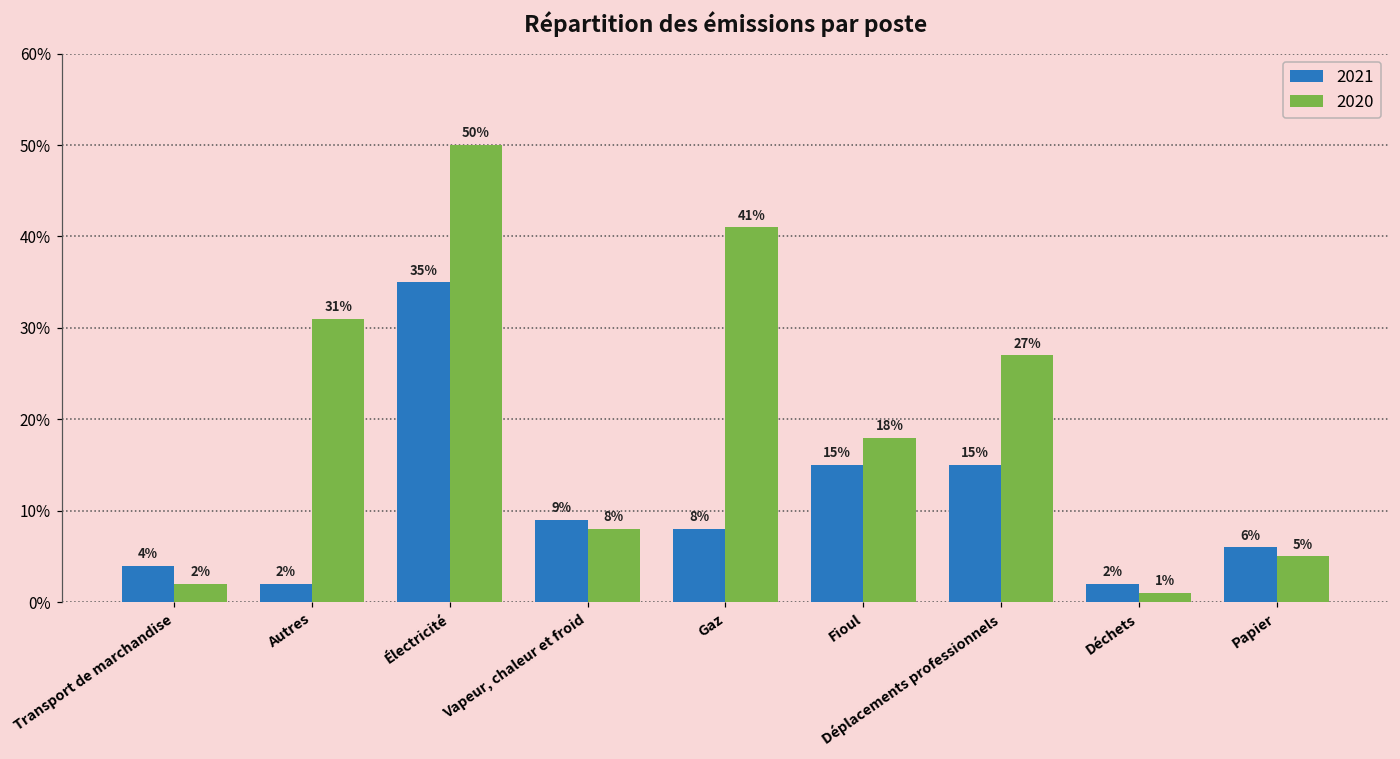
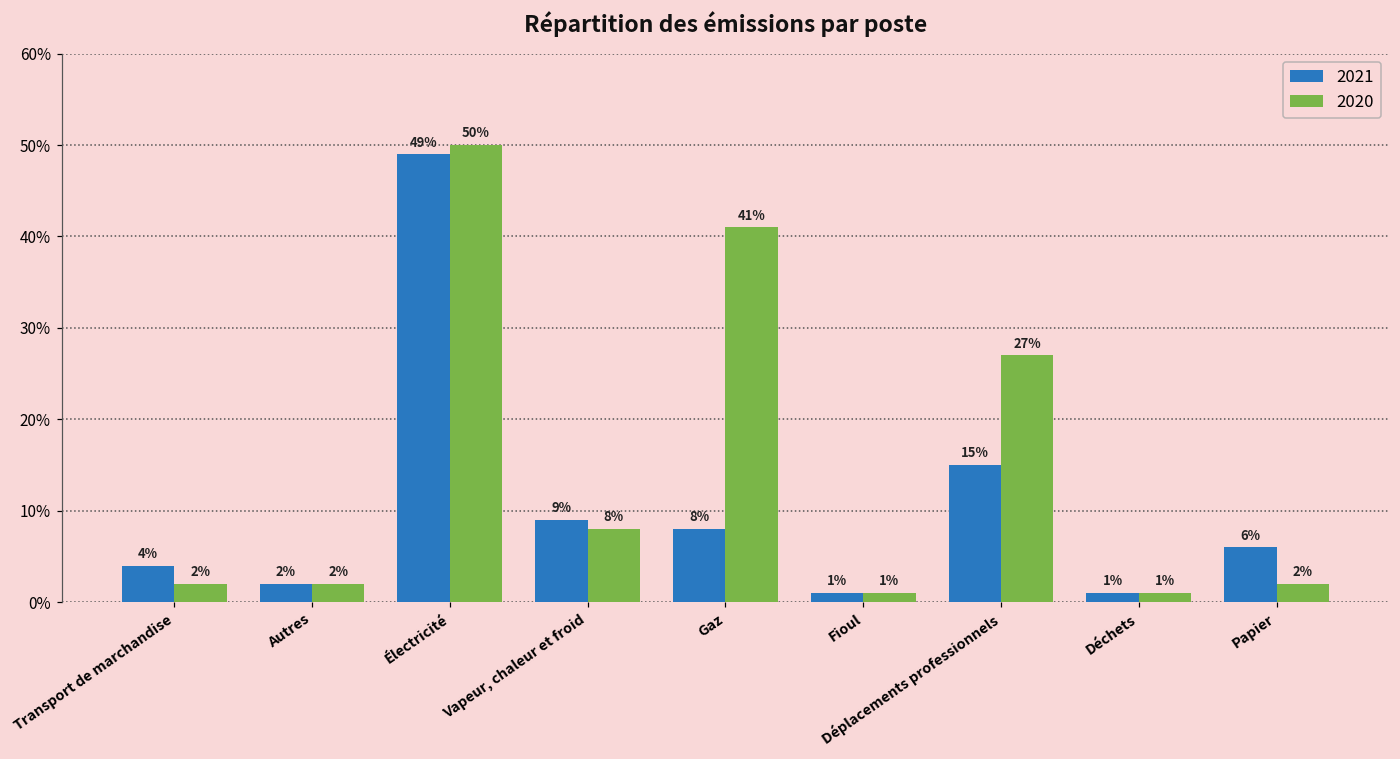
2020, Autres: 31% -> 2%
2021, Électricité: 35% -> 49%
2021, Fioul: 15% -> 1%
2020, Fioul: 18% -> 1%
2021, Déchets: 2% -> 1%
2020, Papier: 5% -> 2%
